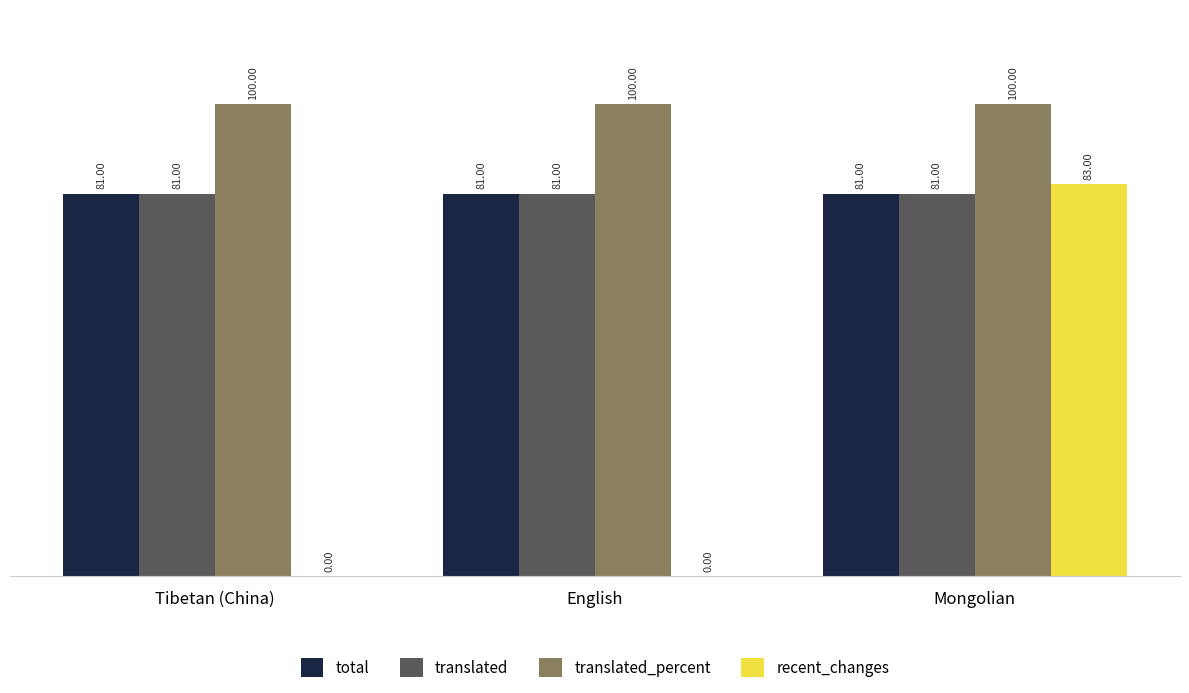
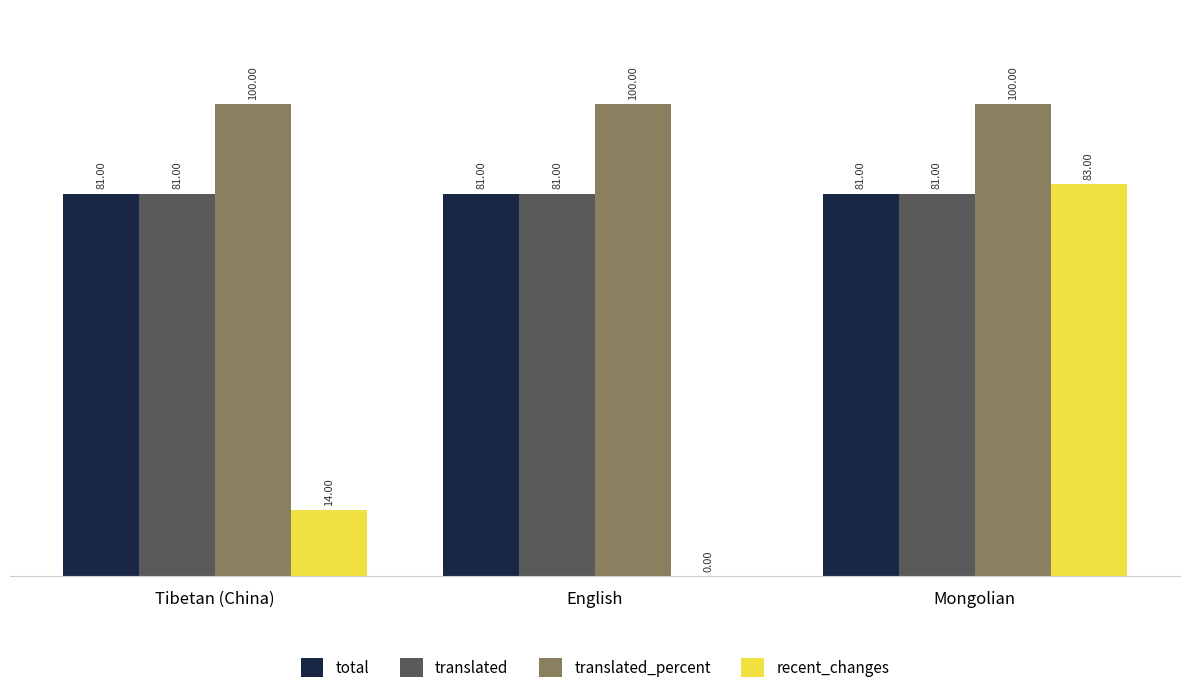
recent_changes, Tibetan (China): 0.00 -> 14.00
